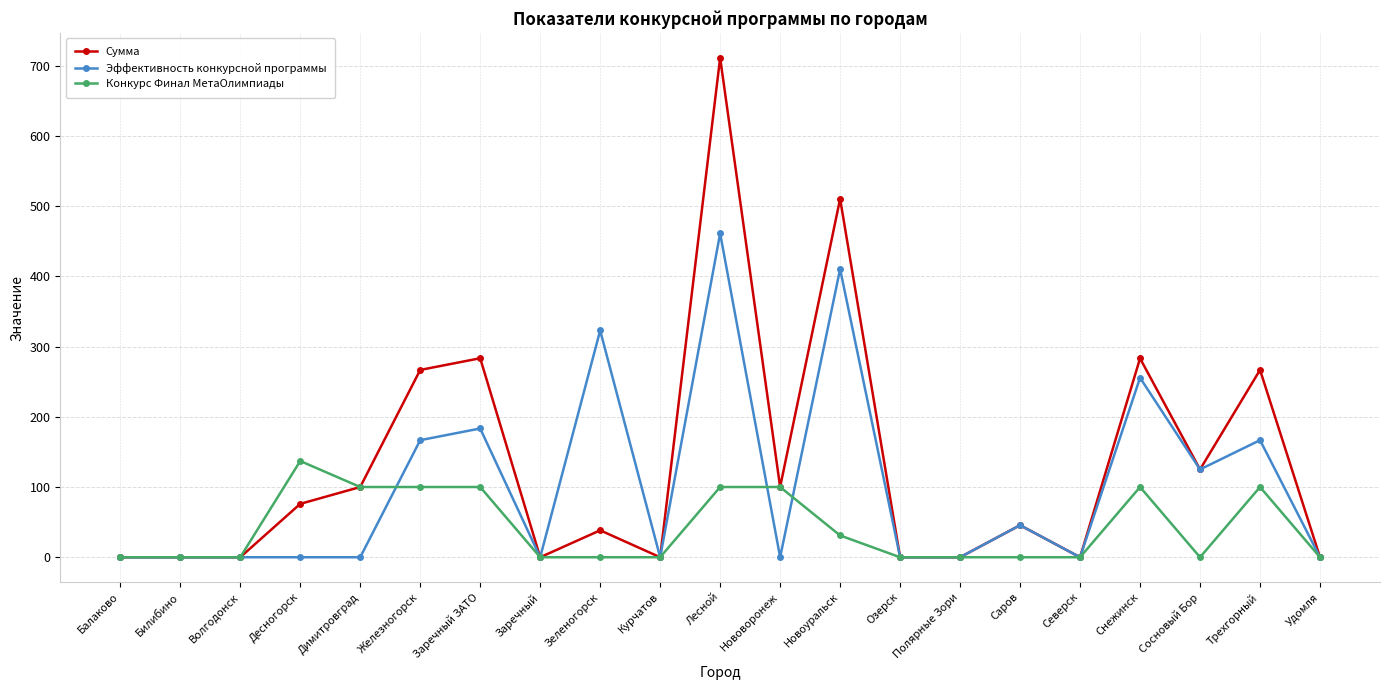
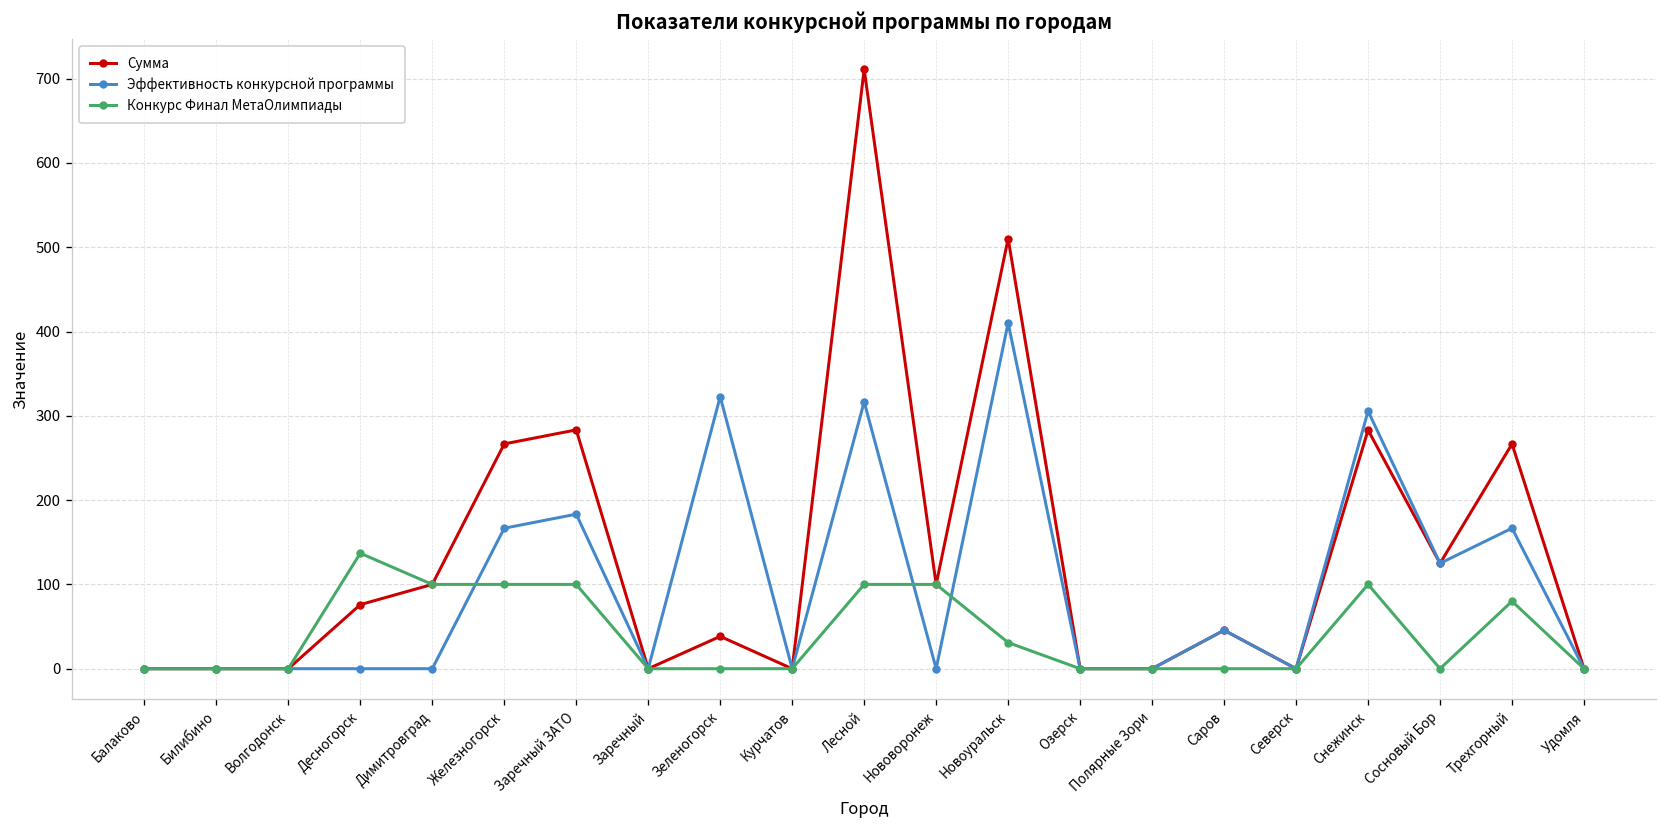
Эффективность конкурсной программы, Лесной: 460 -> 320
Эффективность конкурсной программы, Снежинск: 260 -> 310
Конкурс Финал МетаОлимпиады, Трехгорный: 100 -> 80
